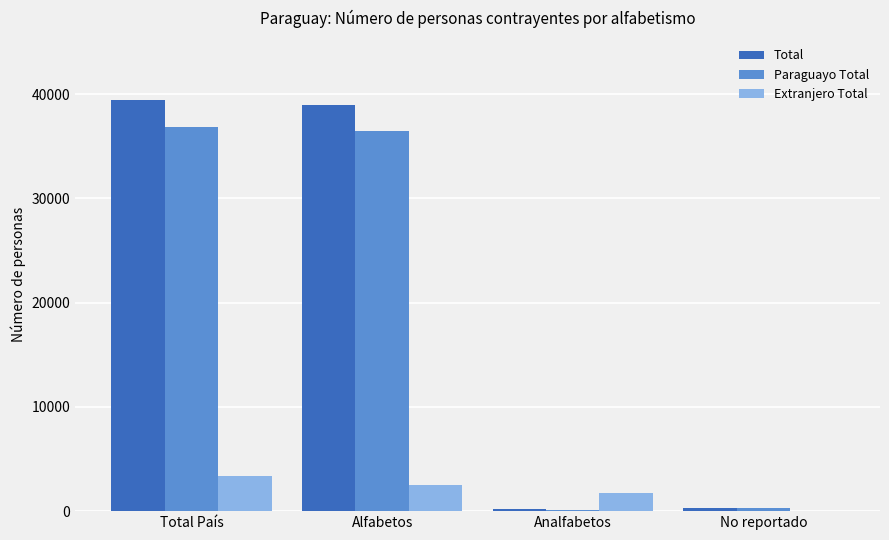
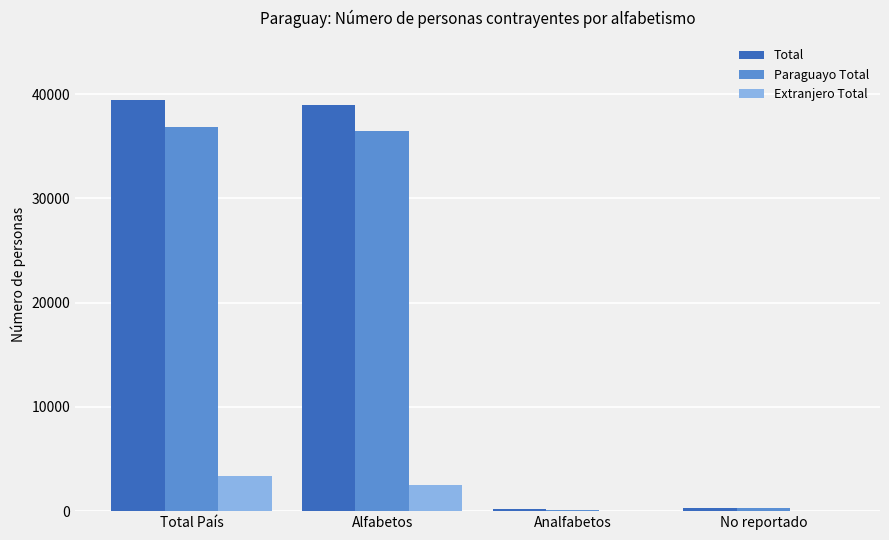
Extranjero Total, Analfabetos: 1700 -> 0
